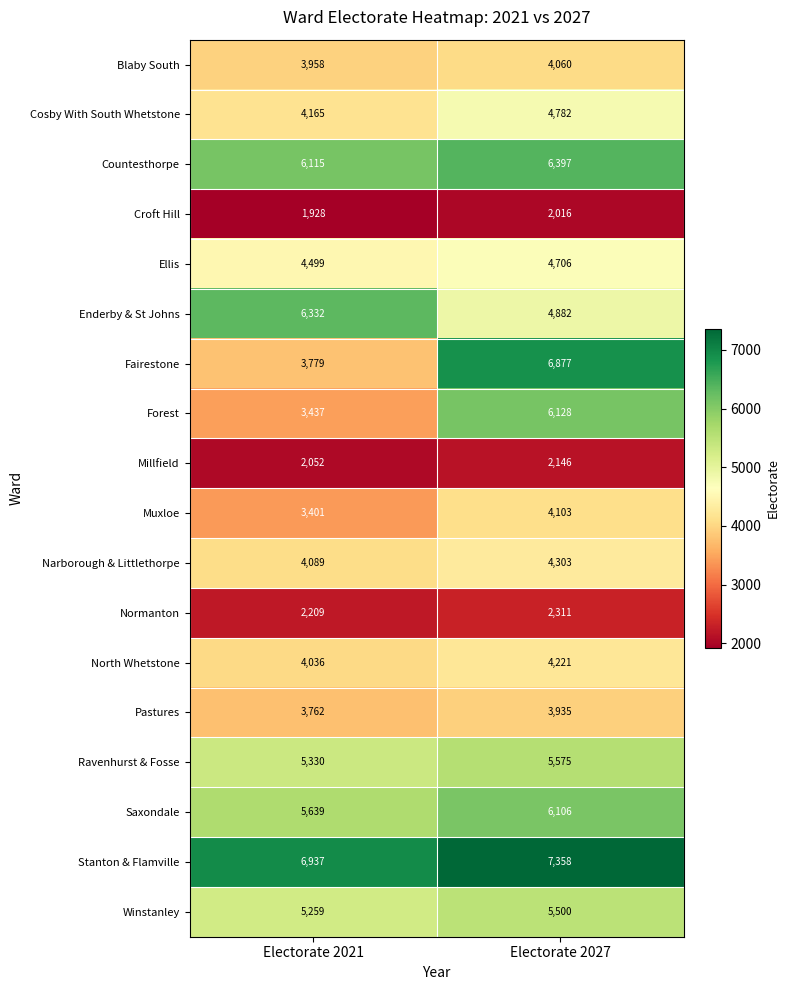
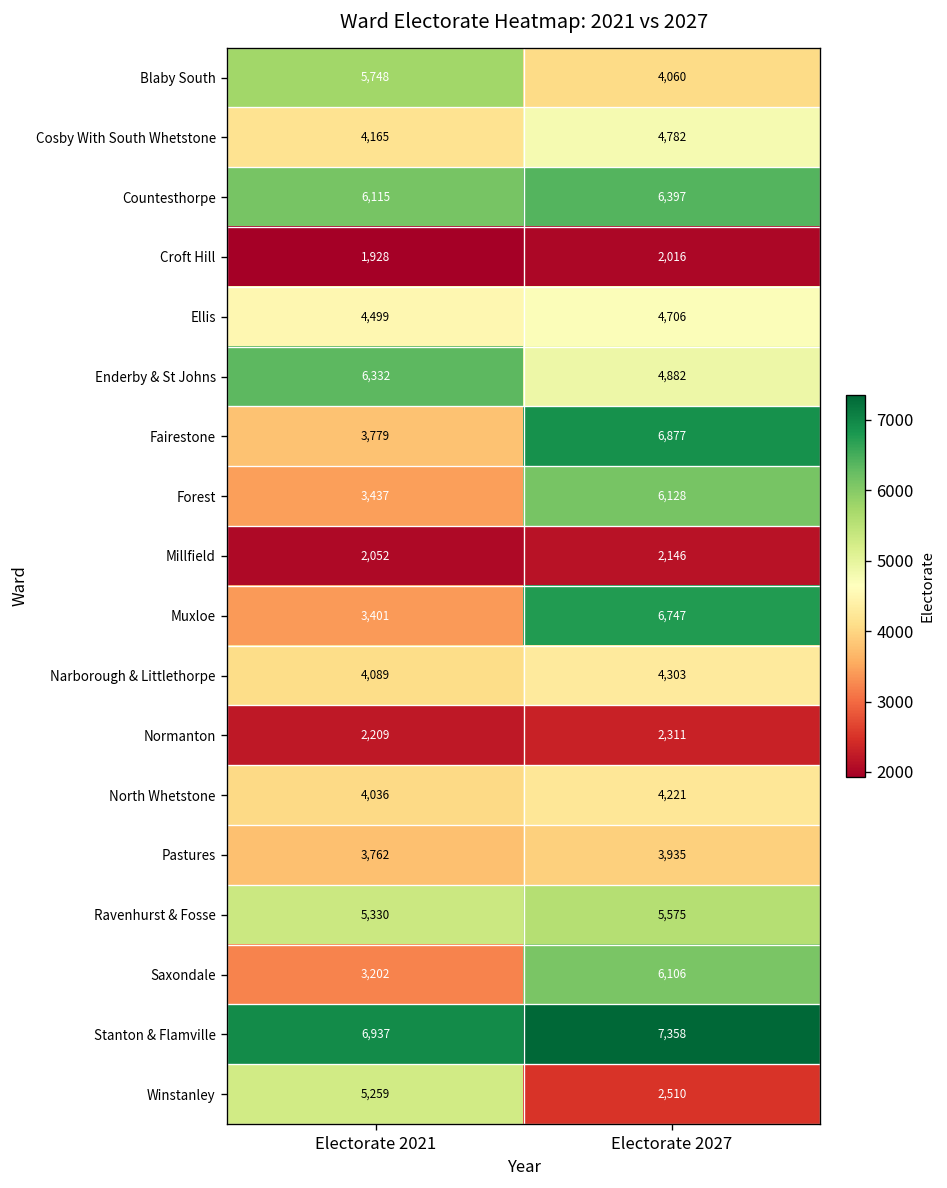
Blaby South, Electorate 2021: 3,958 -> 5,748
Muxloe, Electorate 2027: 4,103 -> 6,747
Saxondale, Electorate 2021: 5,639 -> 3,202
Winstanley, Electorate 2027: 5,500 -> 2,510
